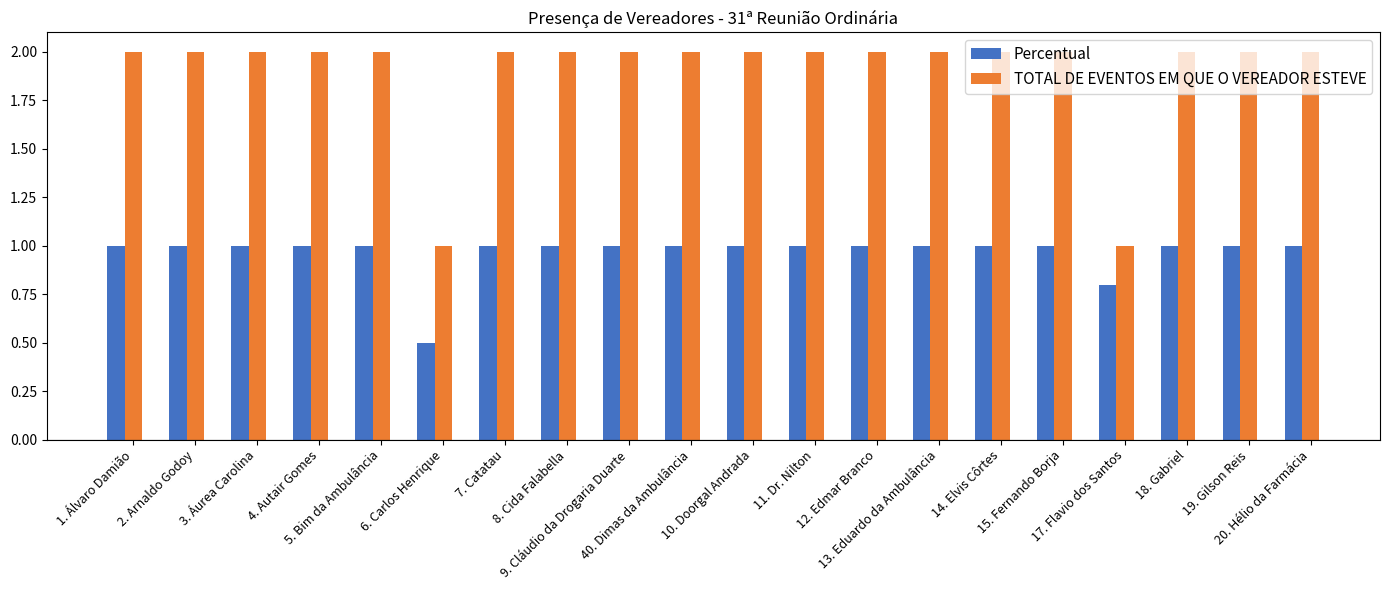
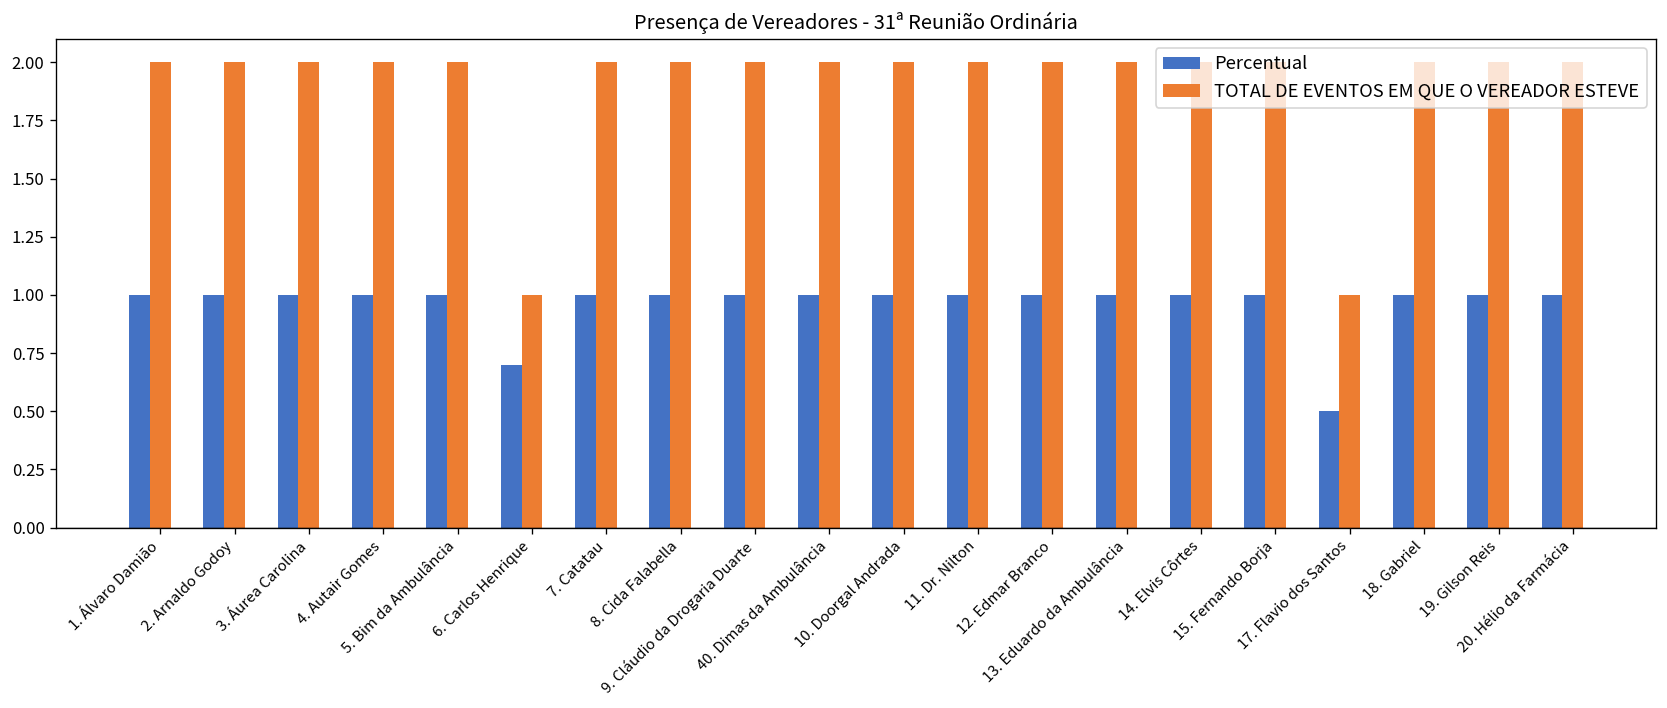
Percentual, 6. Carlos Henrique: 0.5 -> 0.7
Percentual, 17. Flavio dos Santos: 0.8 -> 0.5
